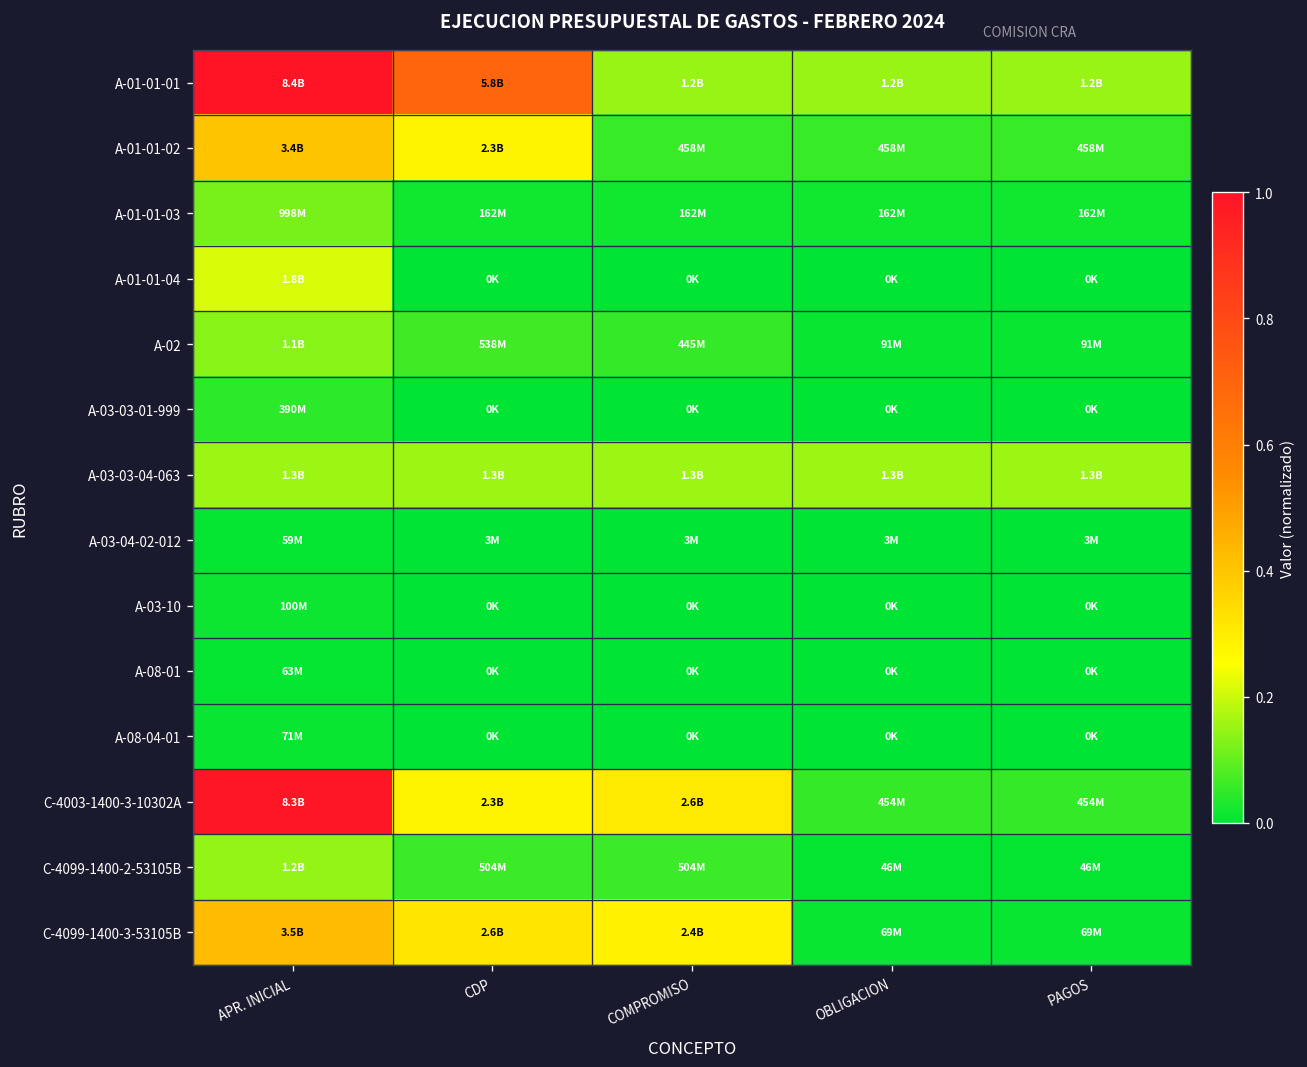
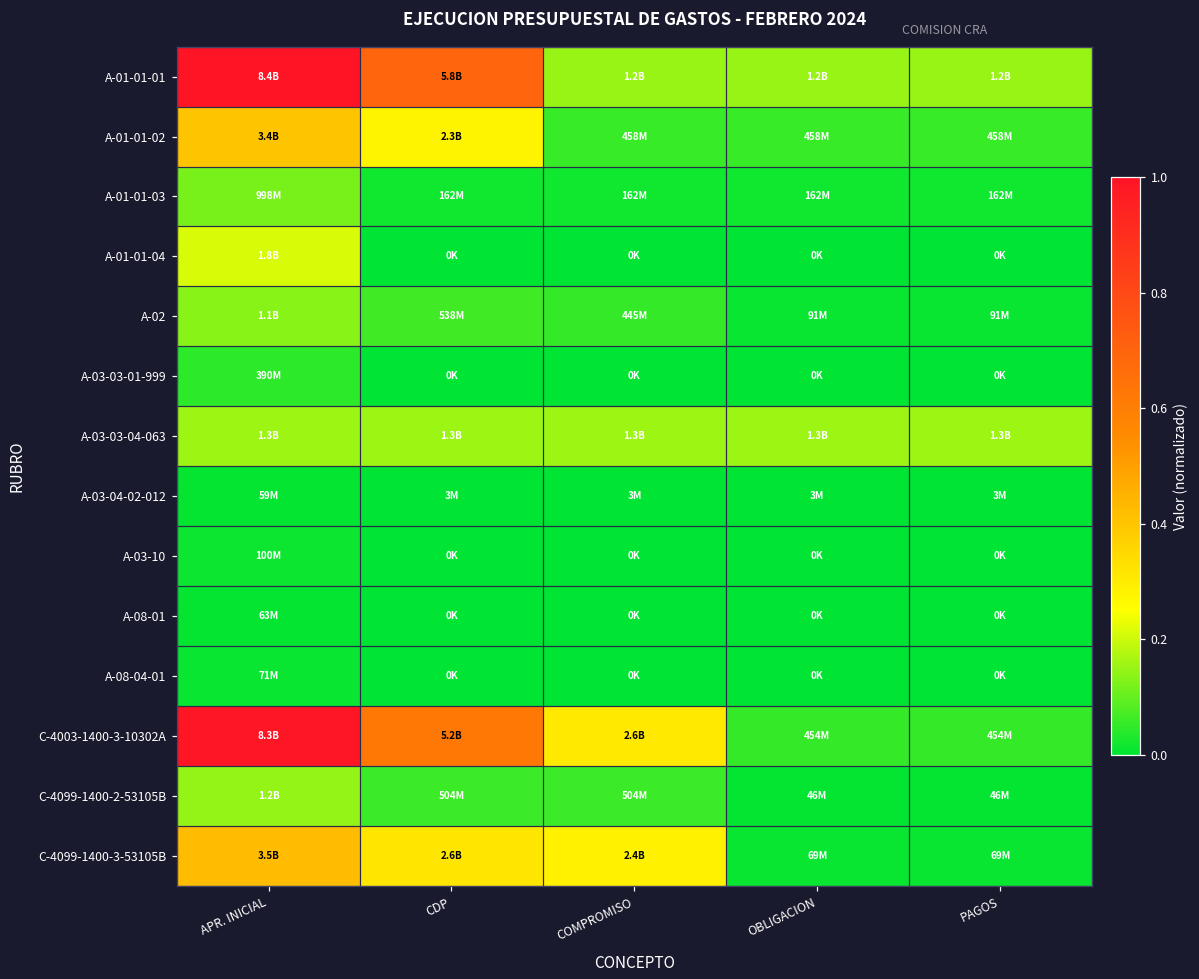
C-4003-1400-3-10302A, CDP: 2.3B -> 5.2B
